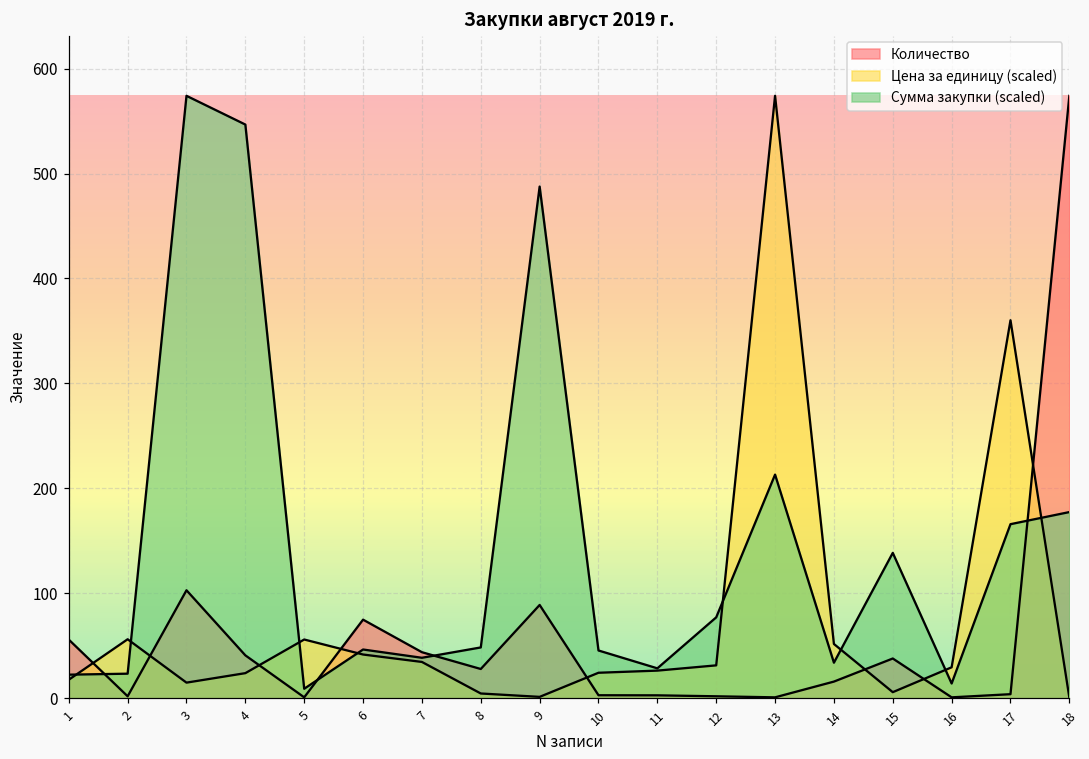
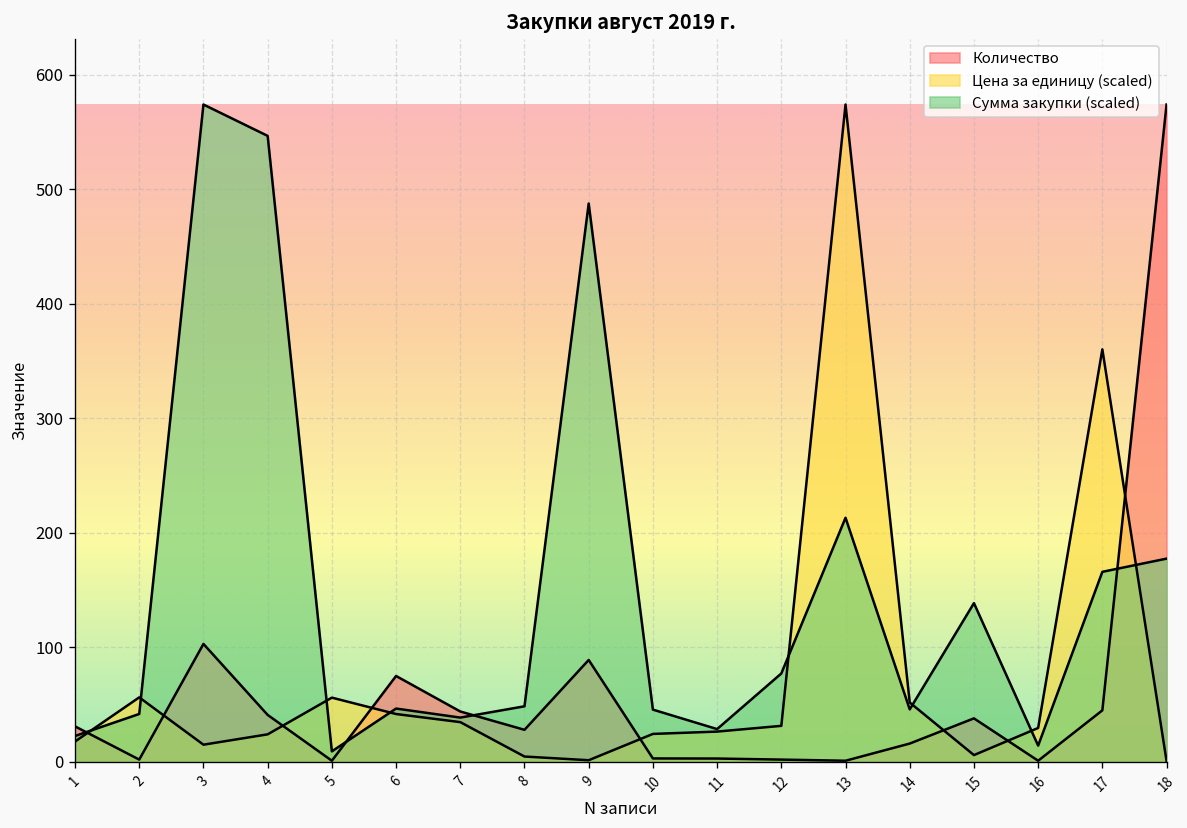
Количество, 1: 60 -> 30
Сумма закупки (scaled), 2: 20 -> 40
Сумма закупки (scaled), 14: 30 -> 50
Количество, 17: 0 -> 50
